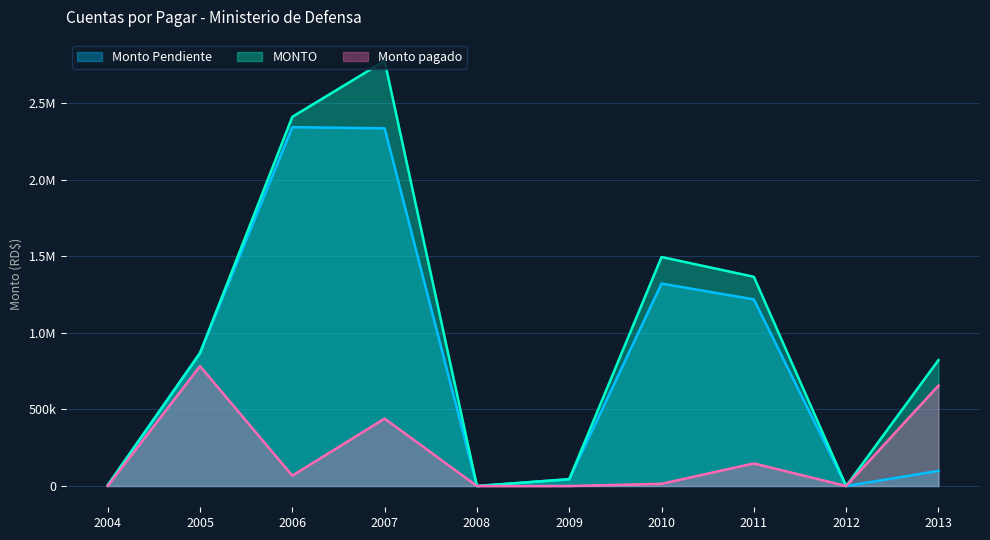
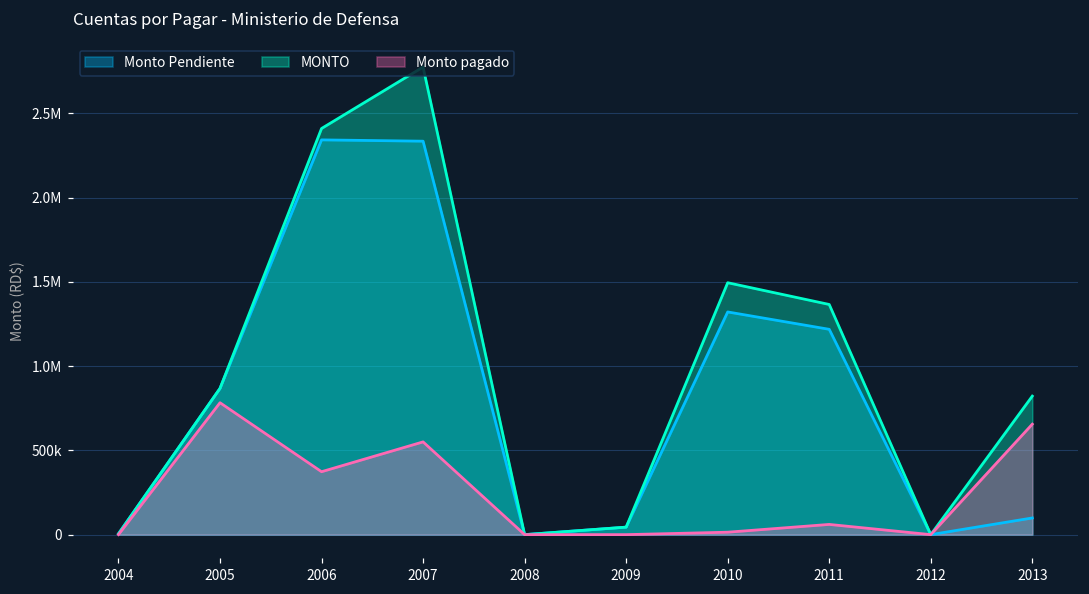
Monto pagado, 2006: 70000 -> 370000
Monto pagado, 2007: 440000 -> 550000
Monto pagado, 2011: 150000 -> 60000
